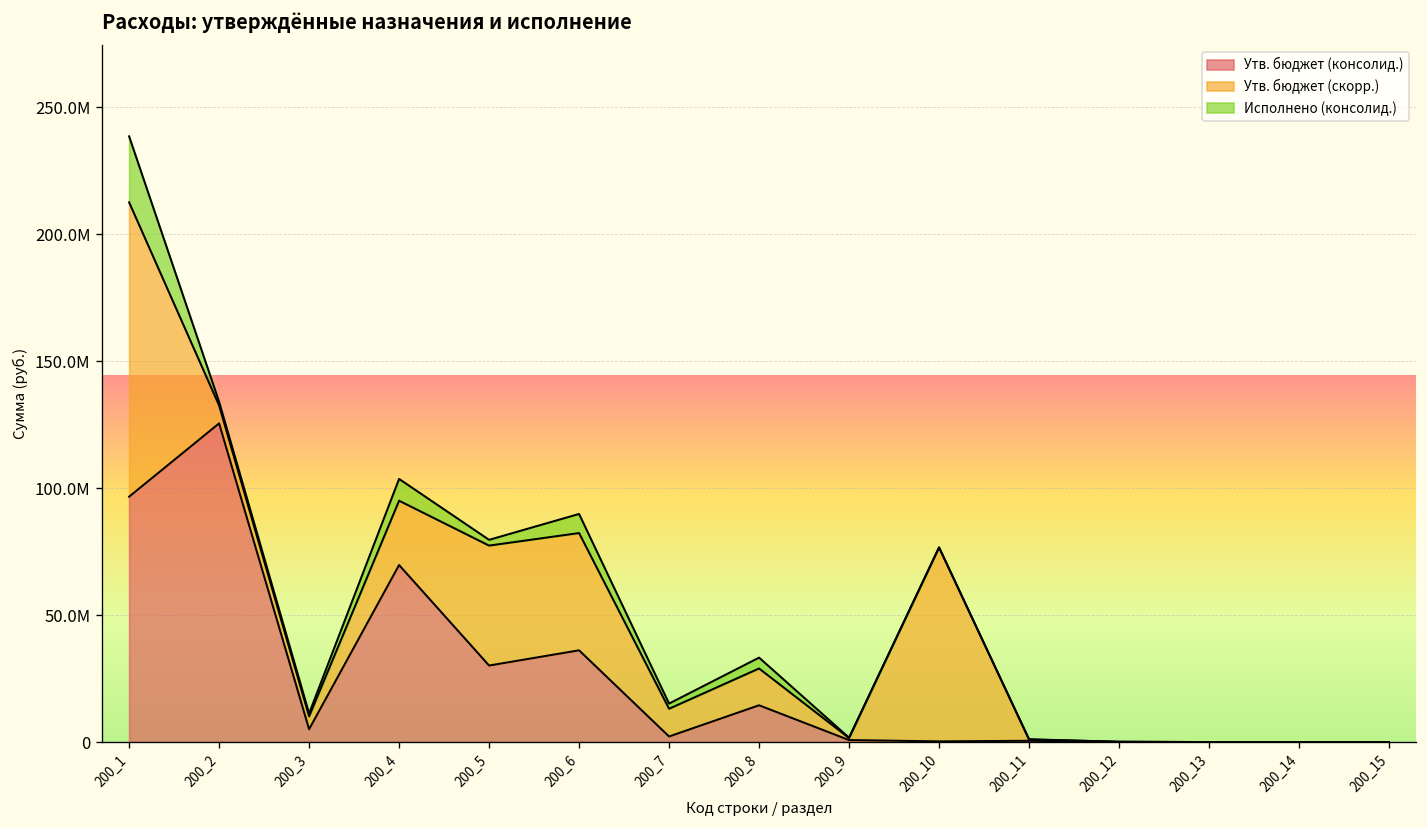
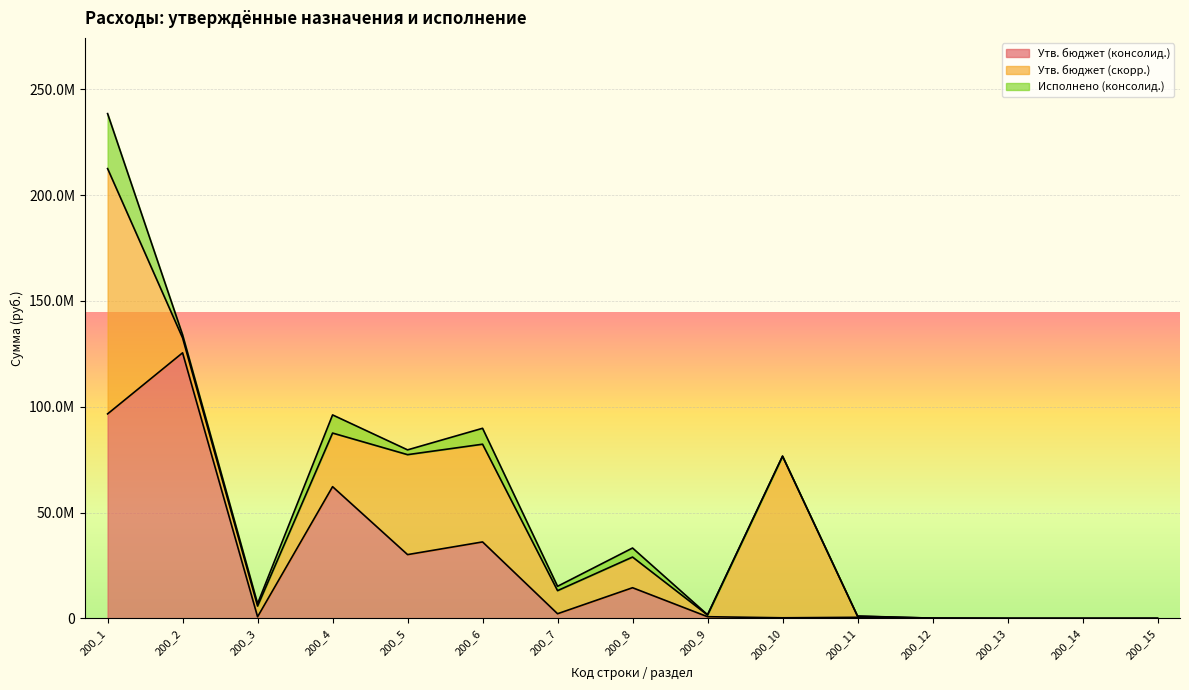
Утв. бюджет (консолид.), 200_3: 5000000 -> 1000000
Утв. бюджет (консолид.), 200_4: 70000000 -> 62000000
